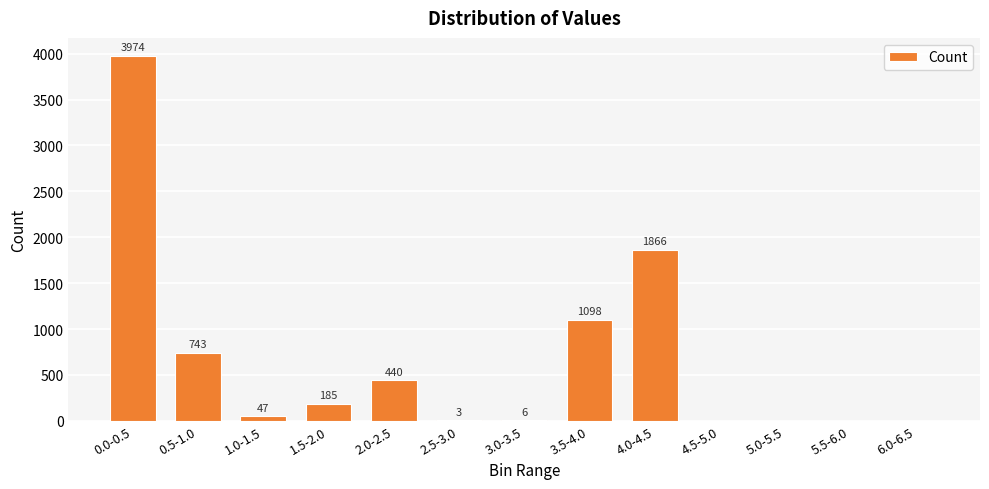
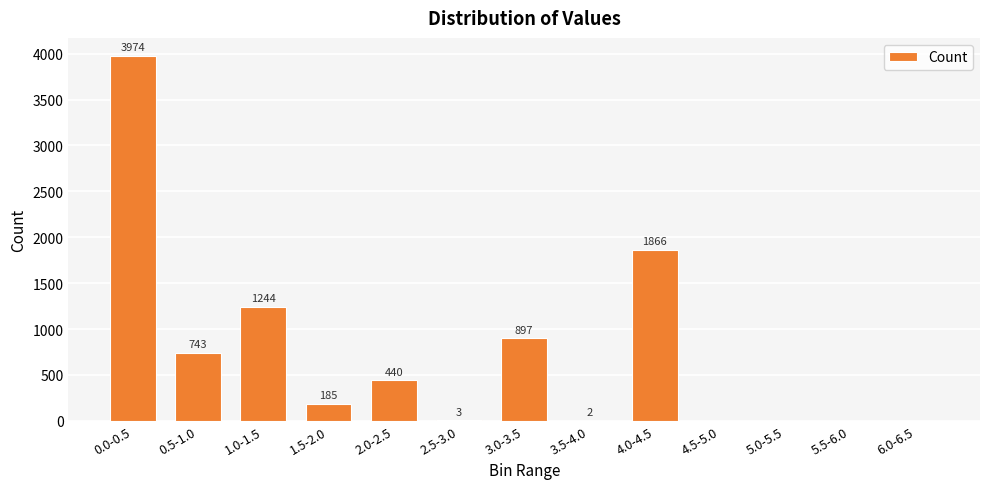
1.0-1.5: 47 -> 1244
3.0-3.5: 6 -> 897
3.5-4.0: 1098 -> 2
